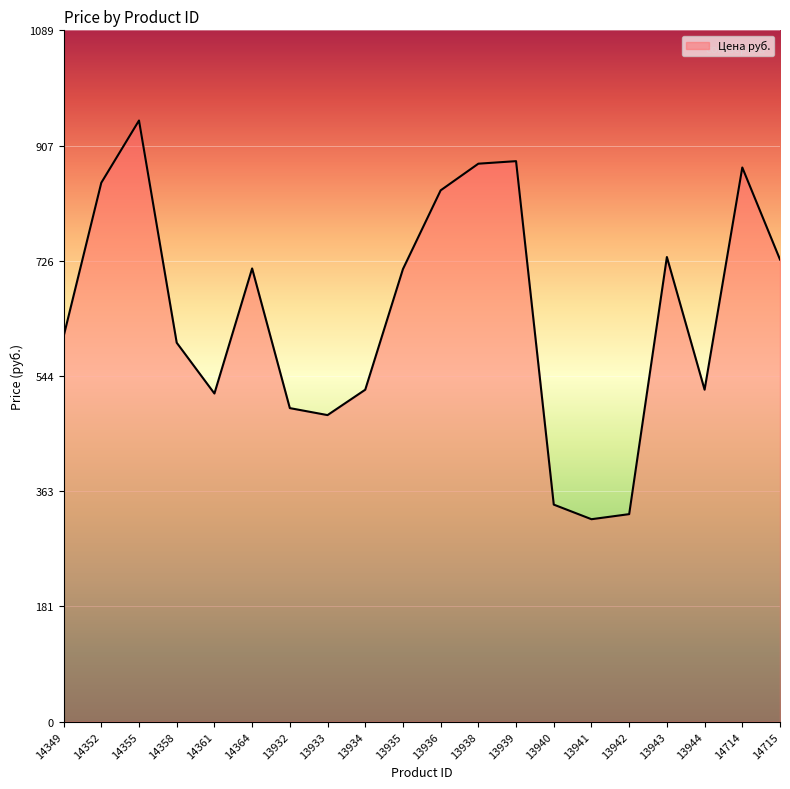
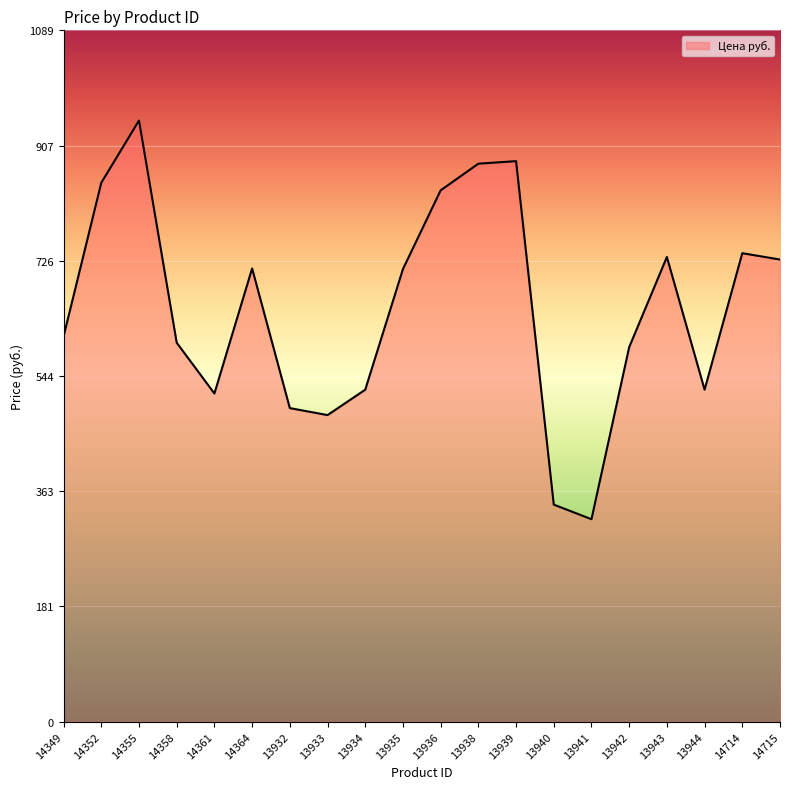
13942: 330 -> 590
14714: 870 -> 740
